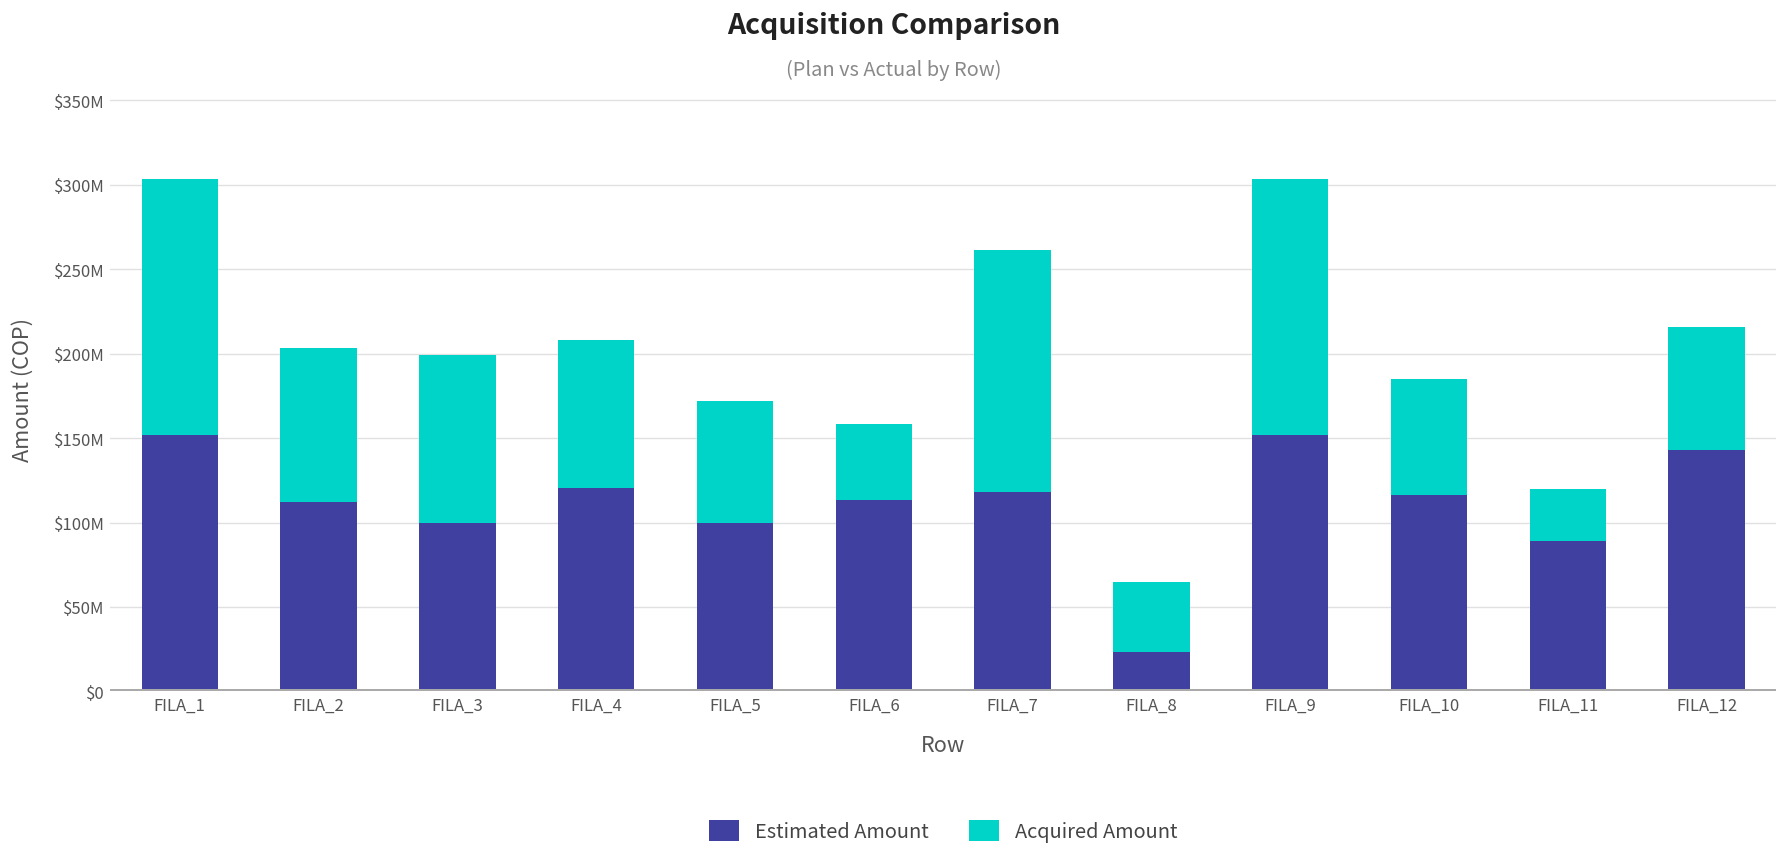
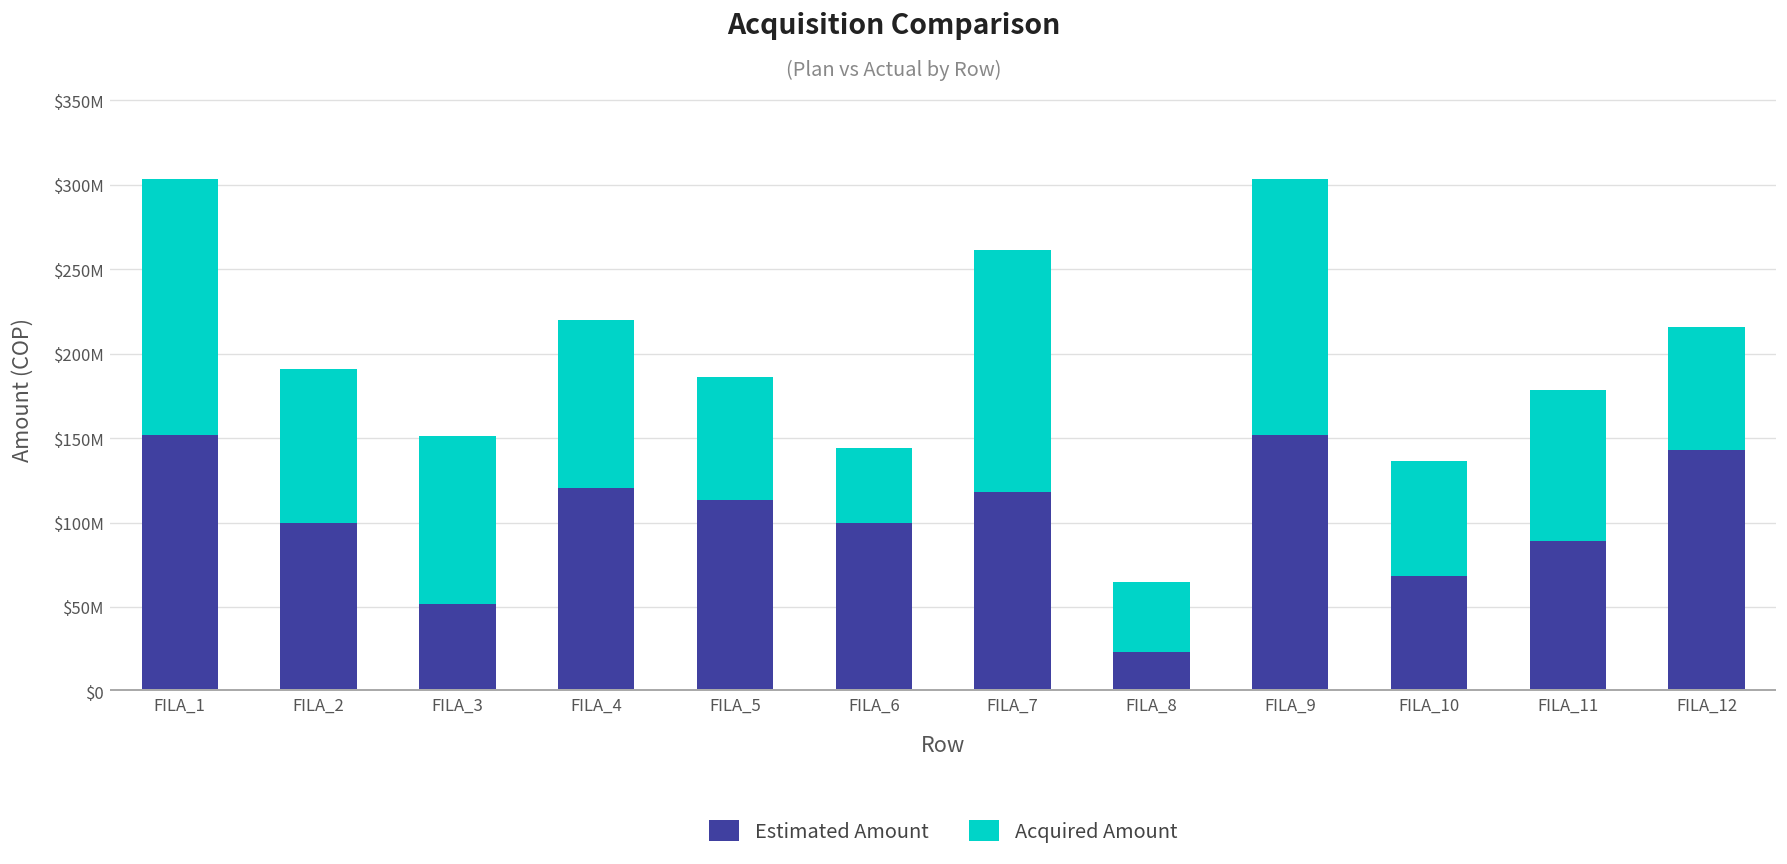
Estimated Amount, FILA_2: $112000000 -> $99000000
Estimated Amount, FILA_3: $99000000 -> $52000000
Acquired Amount, FILA_4: $88000000 -> $99000000
Estimated Amount, FILA_5: $99000000 -> $113000000
Estimated Amount, FILA_6: $113000000 -> $99000000
Estimated Amount, FILA_10: $117000000 -> $68000000
Acquired Amount, FILA_11: $31000000 -> $89000000
